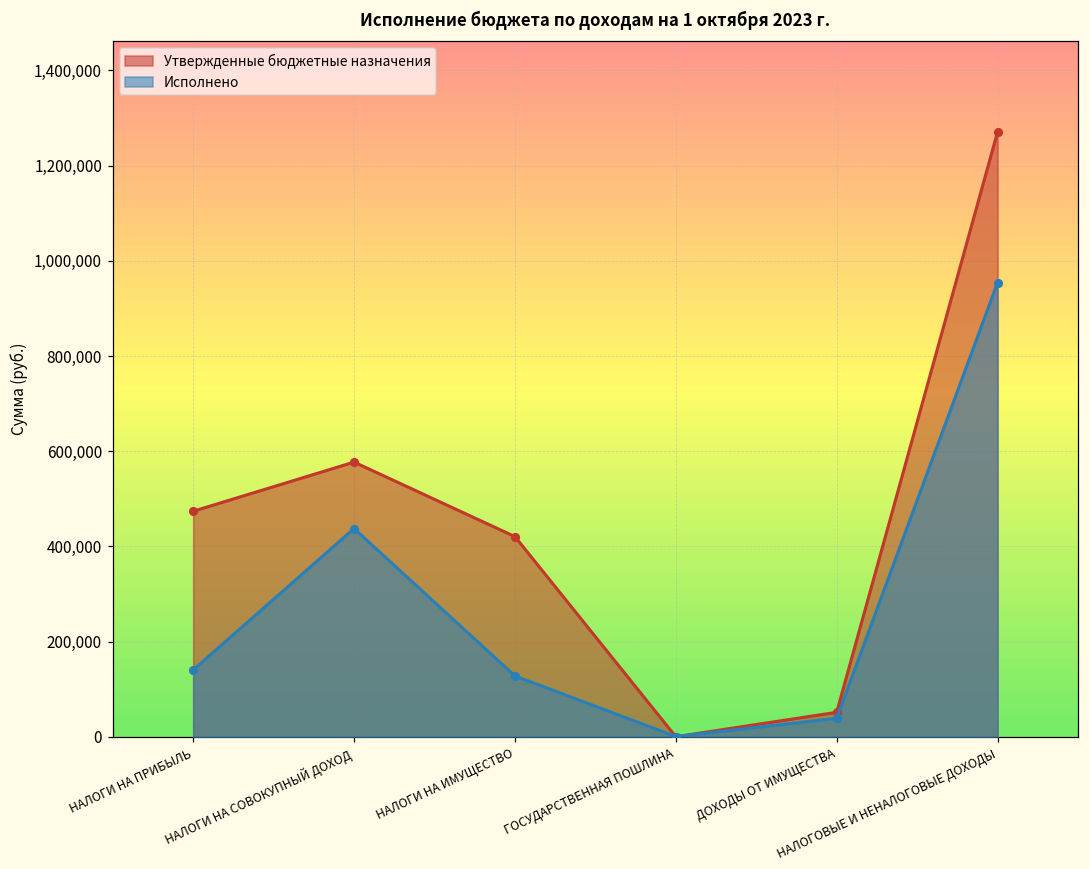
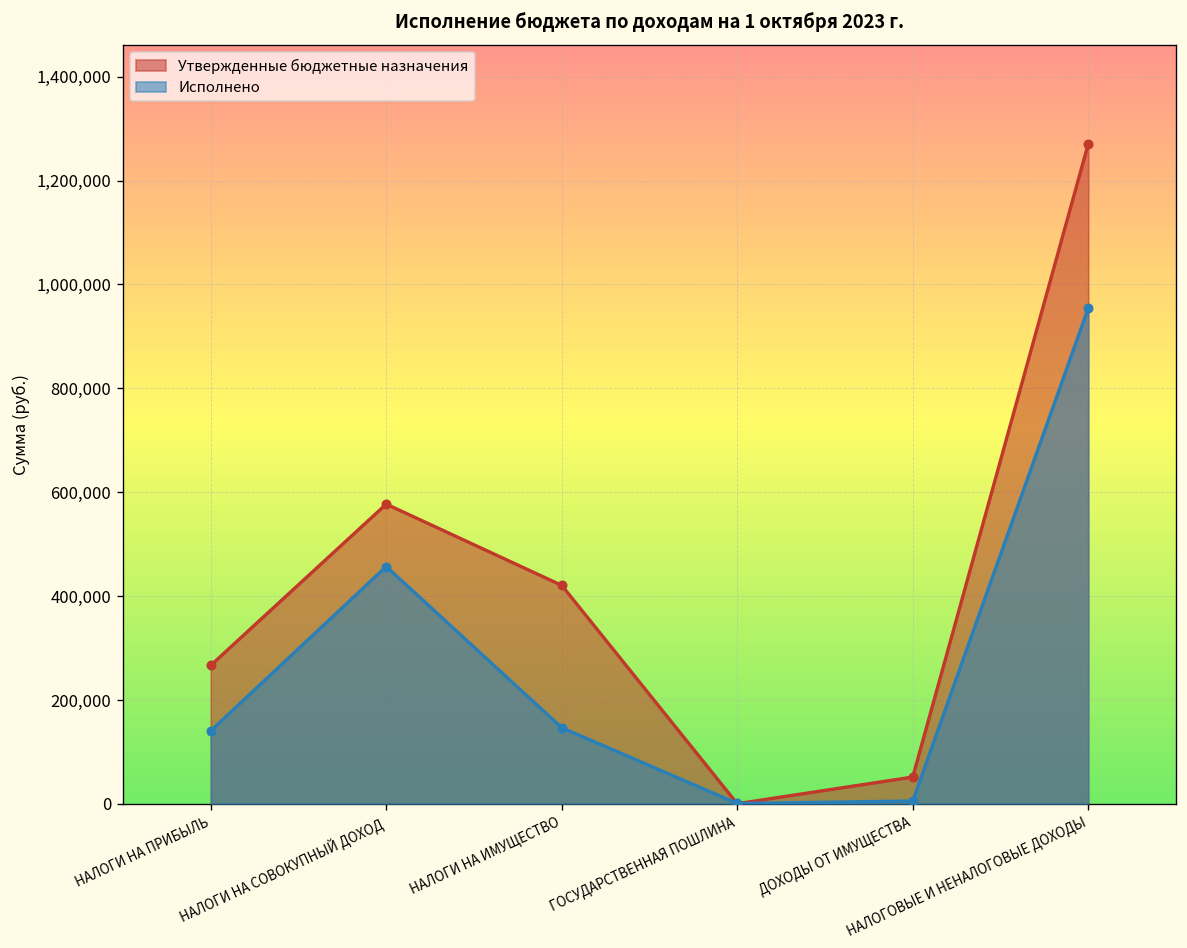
Утвержденные бюджетные назначения, НАЛОГИ НА ПРИБЫЛЬ: 470,000 -> 270,000
Исполнено, НАЛОГИ НА СОВОКУПНЫЙ ДОХОД: 440,000 -> 460,000
Исполнено, НАЛОГИ НА ИМУЩЕСТВО: 130,000 -> 150,000
Исполнено, ДОХОДЫ ОТ ИМУЩЕСТВА: 40,000 -> 10,000
